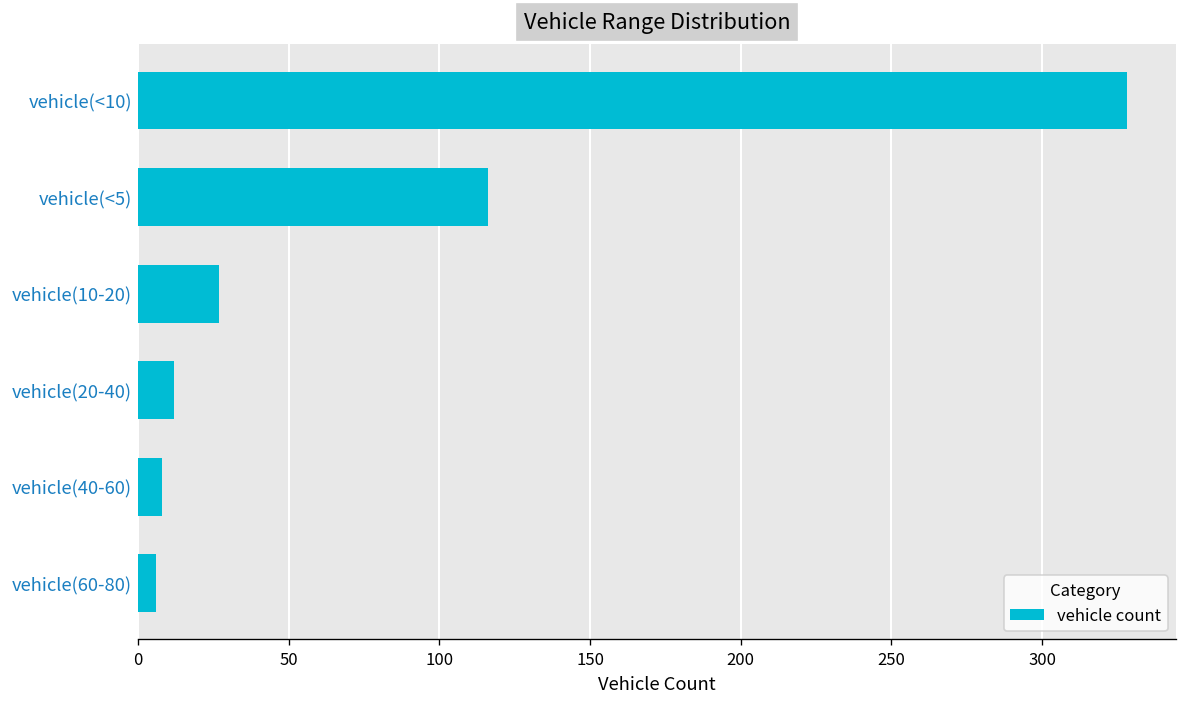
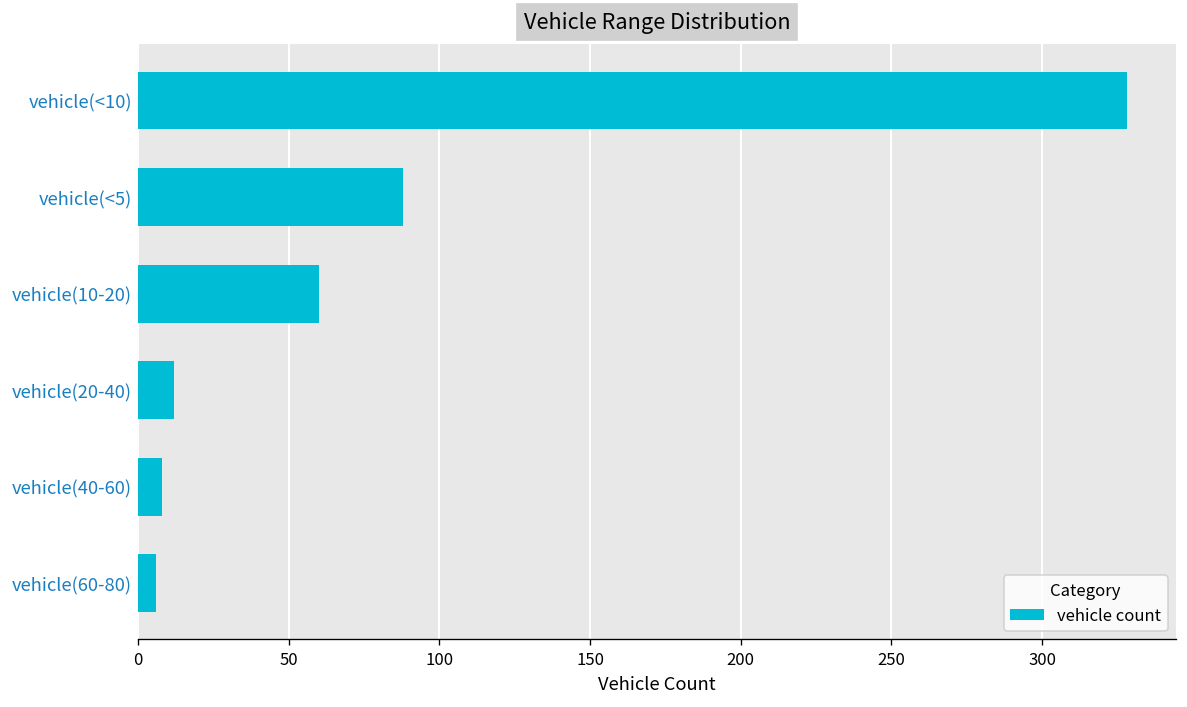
vehicle(<5): 116 -> 88
vehicle(10-20): 27 -> 60
